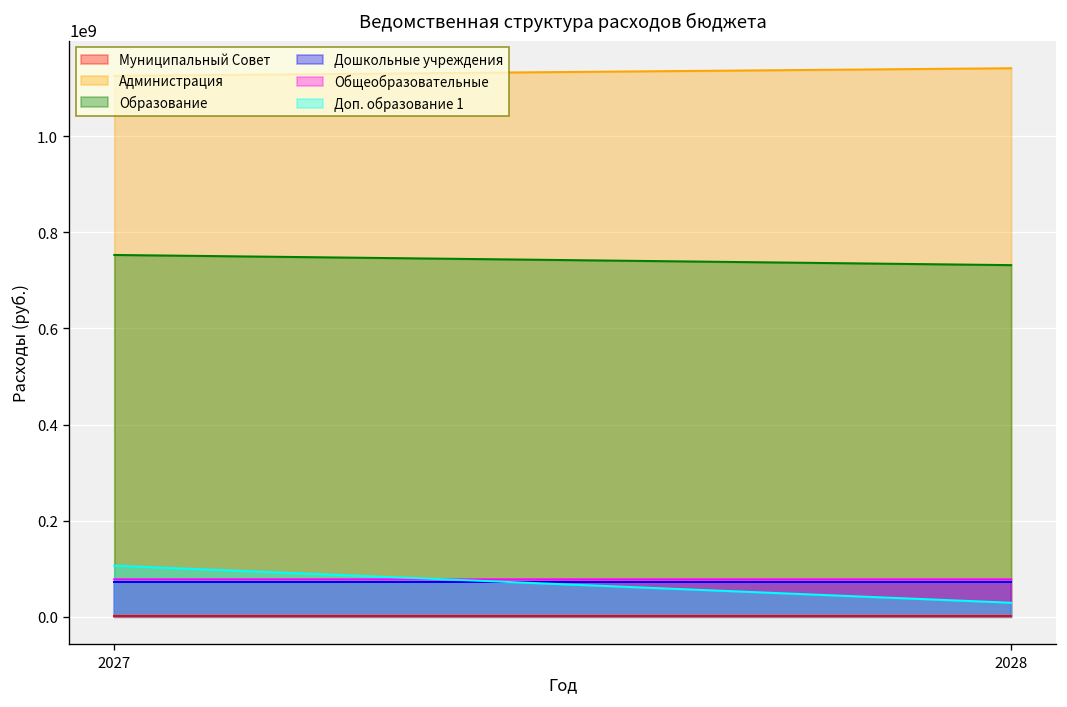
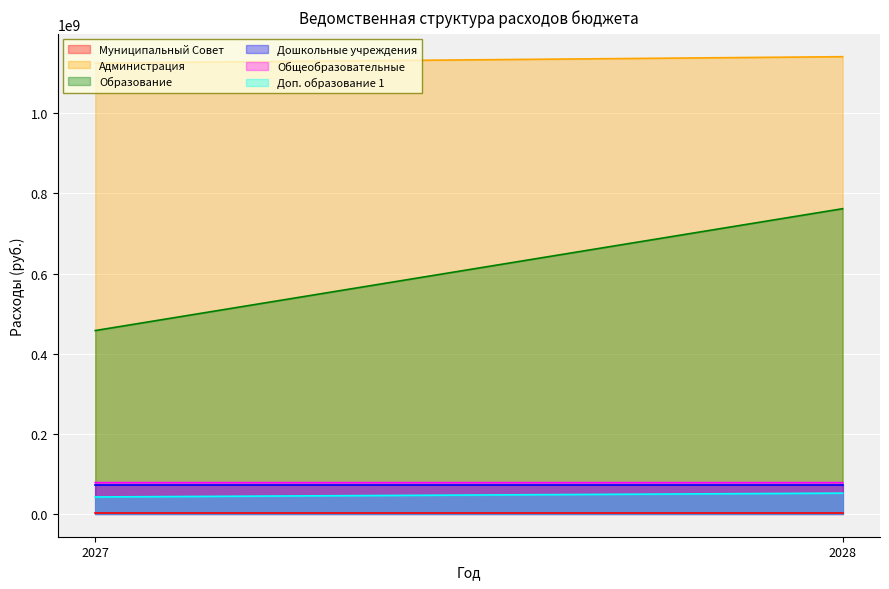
Образование, 2027: 750000000 -> 460000000
Доп. образование 1, 2027: 110000000 -> 40000000
Образование, 2028: 730000000 -> 760000000
Доп. образование 1, 2028: 30000000 -> 50000000
